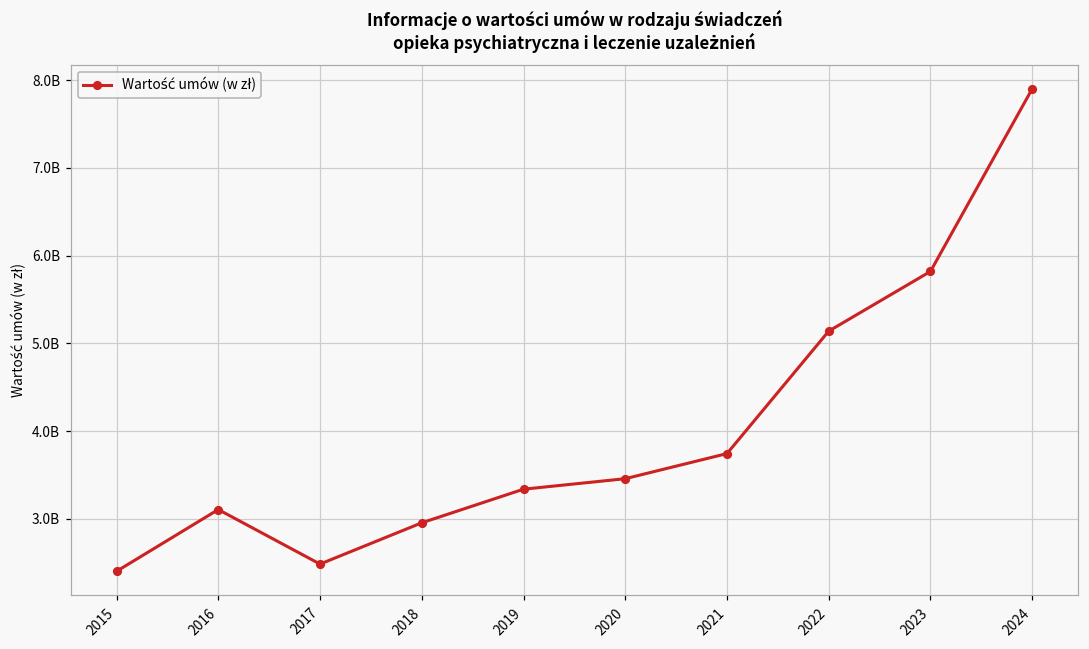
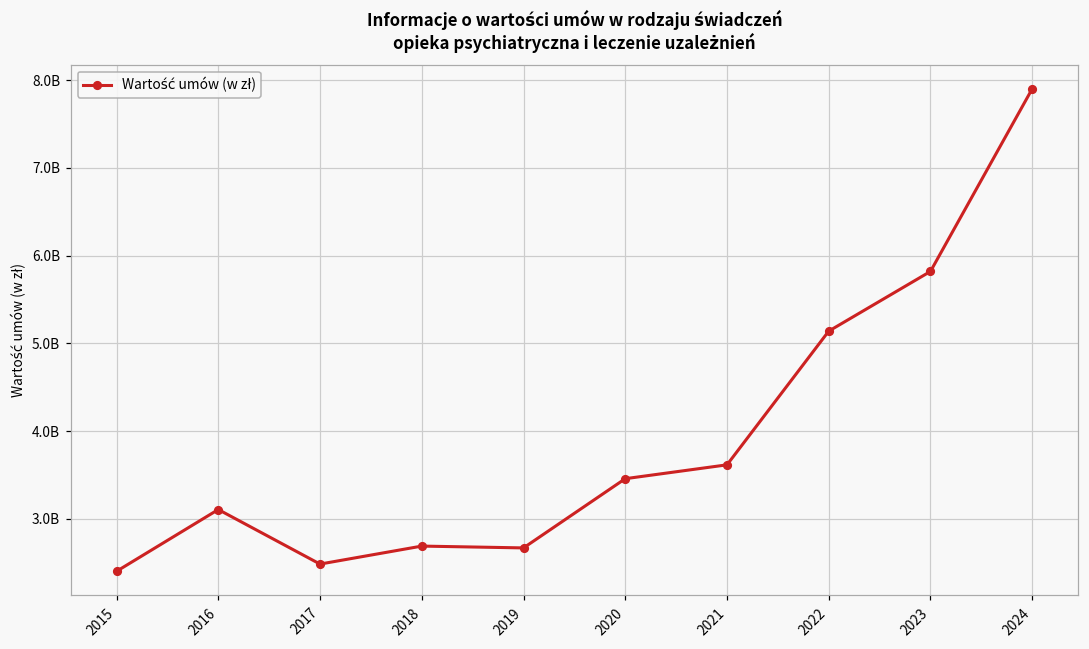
2018: 3000000000 -> 2700000000
2019: 3300000000 -> 2700000000
2021: 3700000000 -> 3600000000
